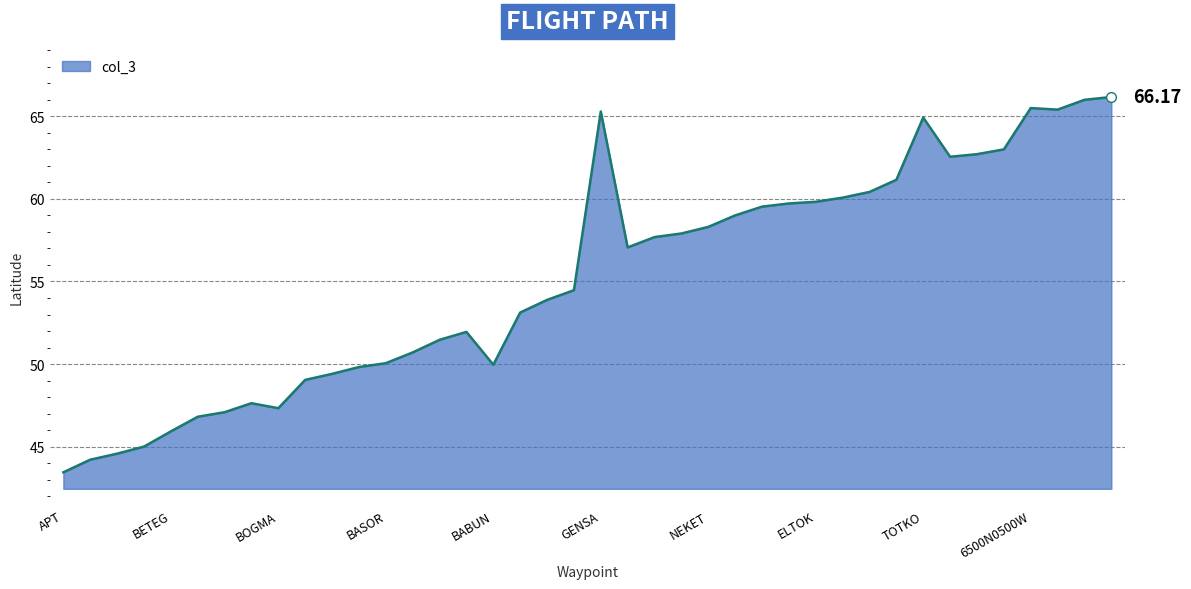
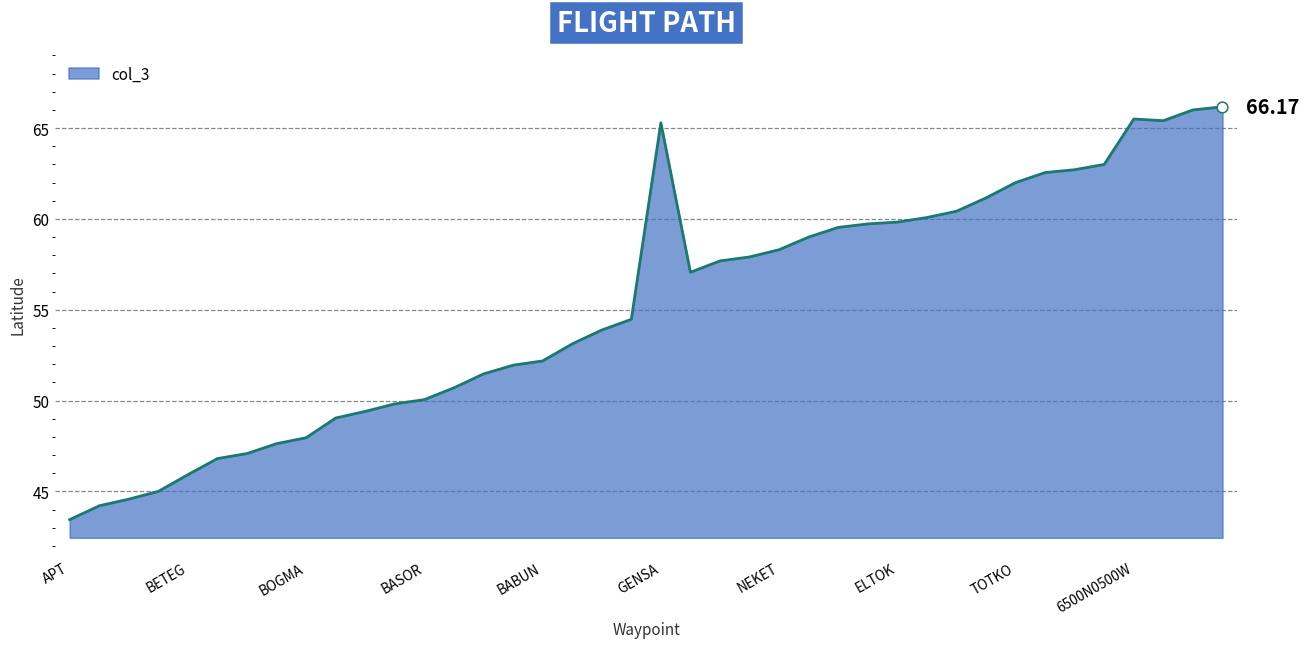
col_3, BOGMA: 47.3 -> 48.0
col_3, BABUN: 50.0 -> 52.2
col_3, TOTKO: 64.9 -> 62.0
